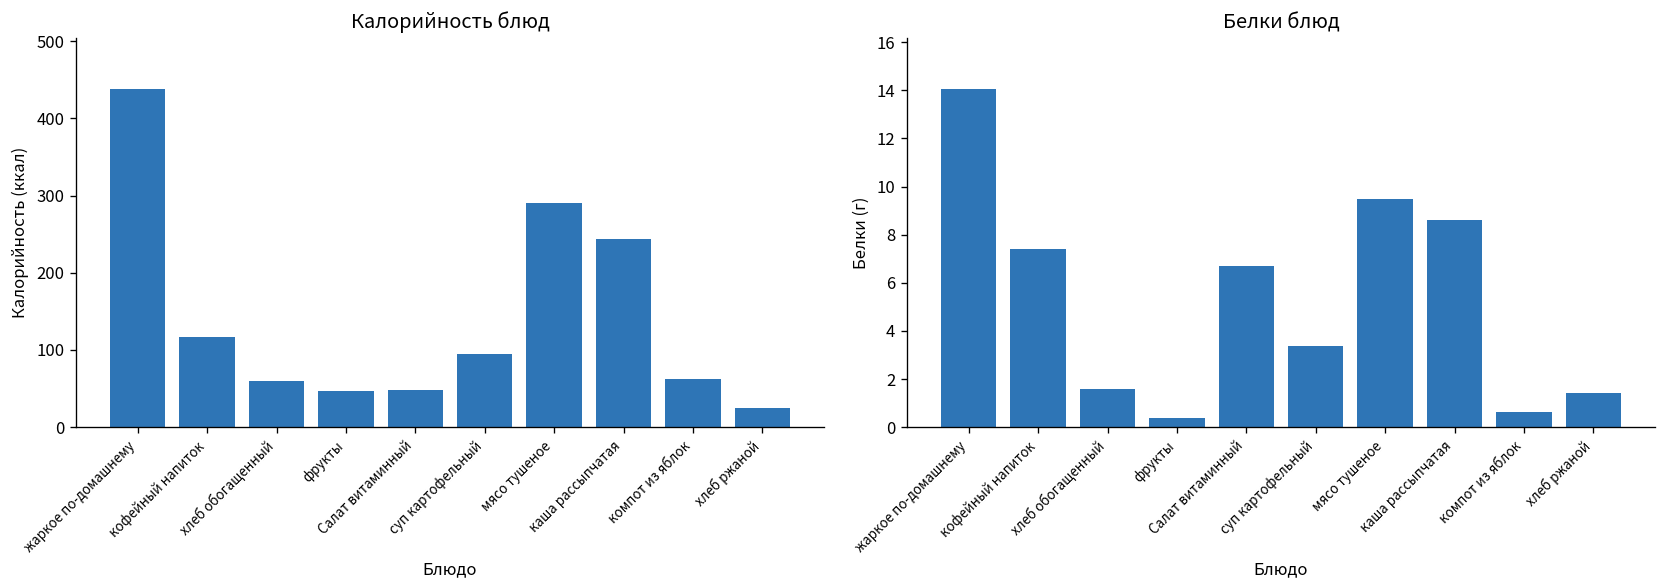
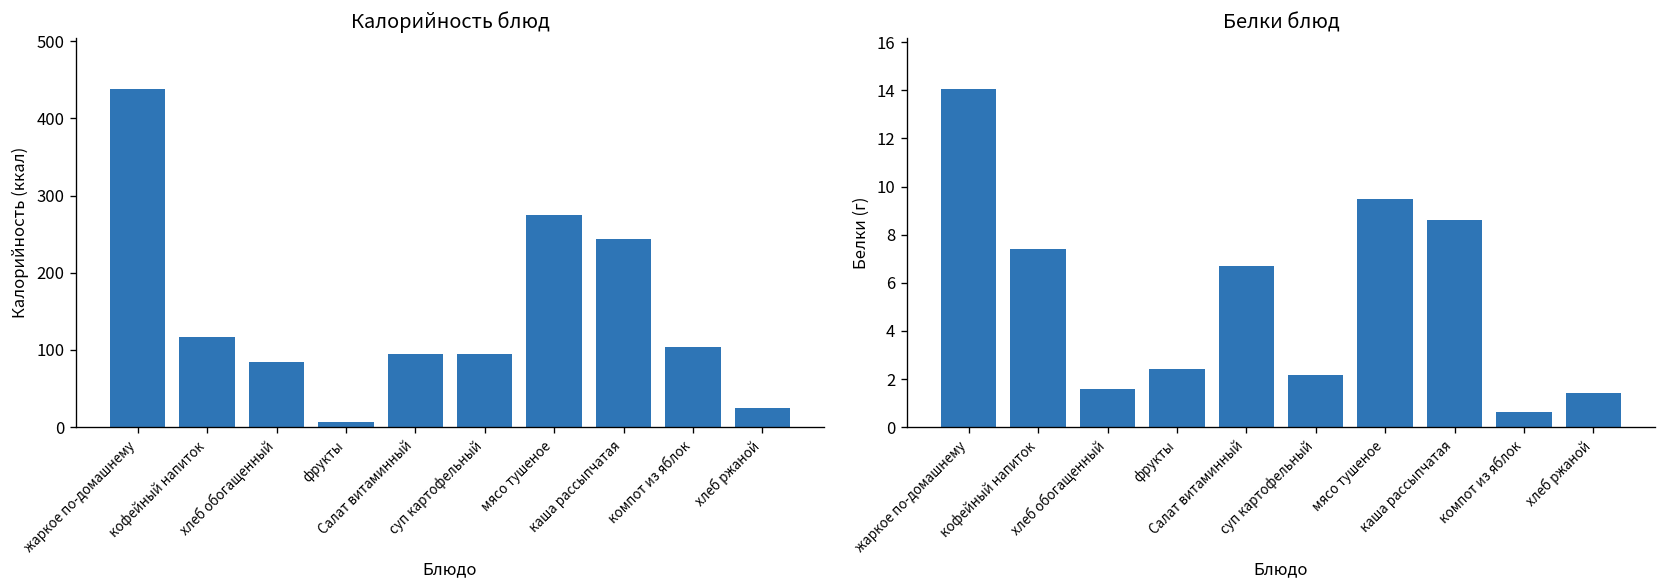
Калорийность блюд, хлеб обогащенный: 60 -> 80
Калорийность блюд, фрукты: 50 -> 10
Калорийность блюд, Салат витаминный: 50 -> 90
Калорийность блюд, мясо тушеное: 290 -> 270
Калорийность блюд, компот из яблок: 60 -> 100
Белки блюд, фрукты: 0.4 -> 2.4
Белки блюд, суп картофельный: 3.4 -> 2.2
